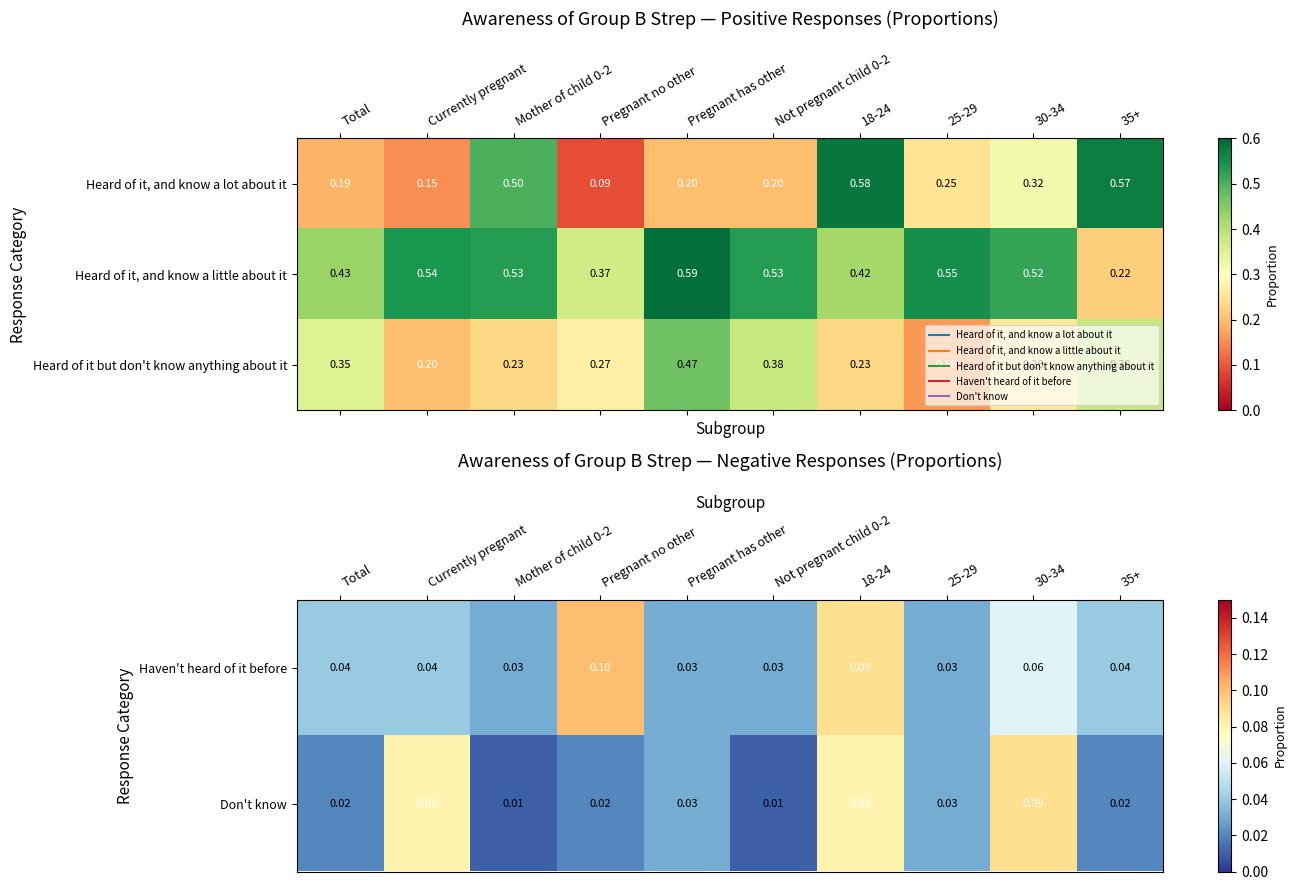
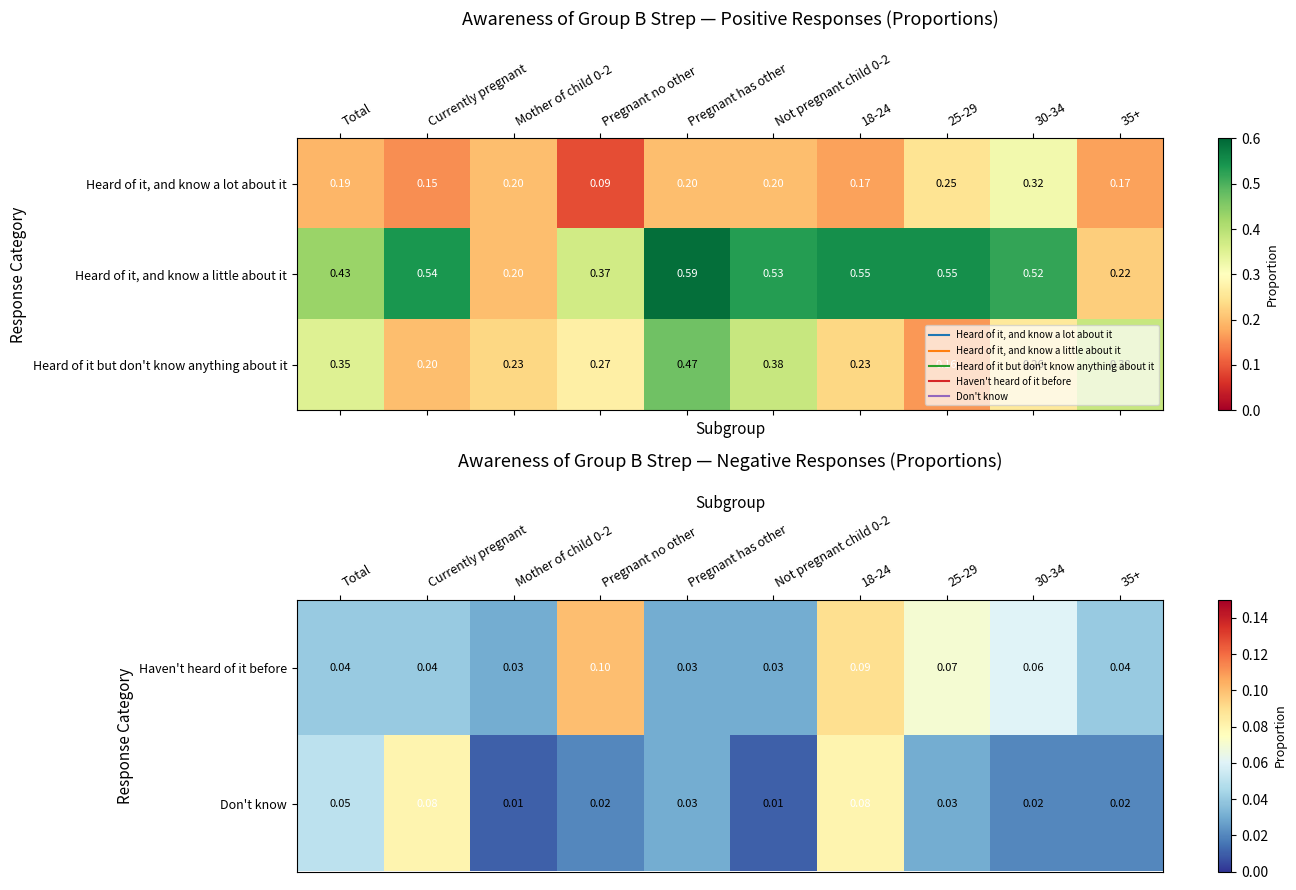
Awareness of Group B Strep — Positive Responses (Proportions), Heard of it, and know a lot about it, Mother of child 0-2: 0.50 -> 0.20
Awareness of Group B Strep — Positive Responses (Proportions), Heard of it, and know a lot about it, 18-24: 0.58 -> 0.17
Awareness of Group B Strep — Positive Responses (Proportions), Heard of it, and know a lot about it, 35+: 0.57 -> 0.17
Awareness of Group B Strep — Positive Responses (Proportions), Heard of it, and know a little about it, Mother of child 0-2: 0.53 -> 0.20
Awareness of Group B Strep — Positive Responses (Proportions), Heard of it, and know a little about it, 18-24: 0.42 -> 0.55
Awareness of Group B Strep — Negative Responses (Proportions), Haven't heard of it before, 25-29: 0.03 -> 0.07
Awareness of Group B Strep — Negative Responses (Proportions), Don't know, Total: 0.02 -> 0.05
Awareness of Group B Strep — Negative Responses (Proportions), Don't know, 30-34: 0.09 -> 0.02
